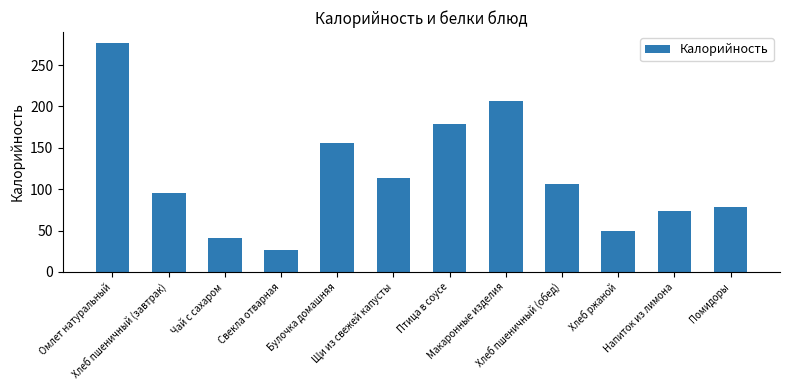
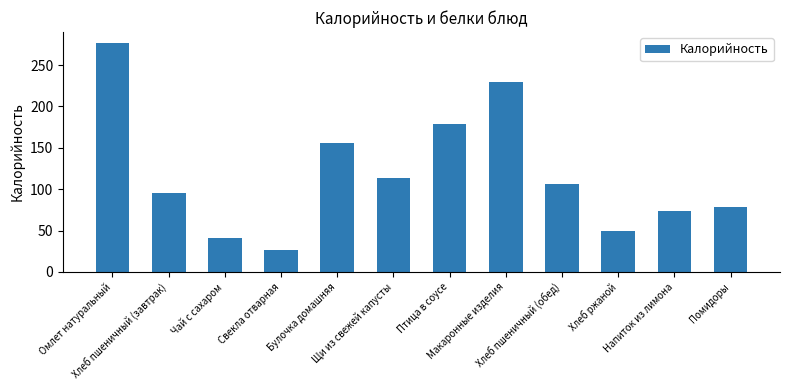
Макаронные изделия: 210 -> 230
